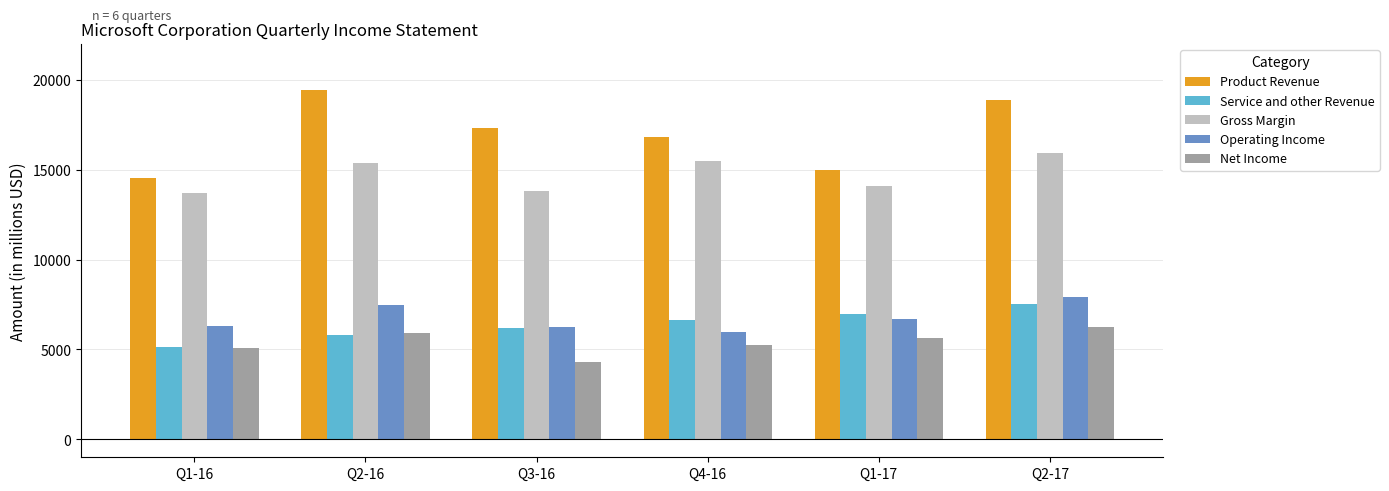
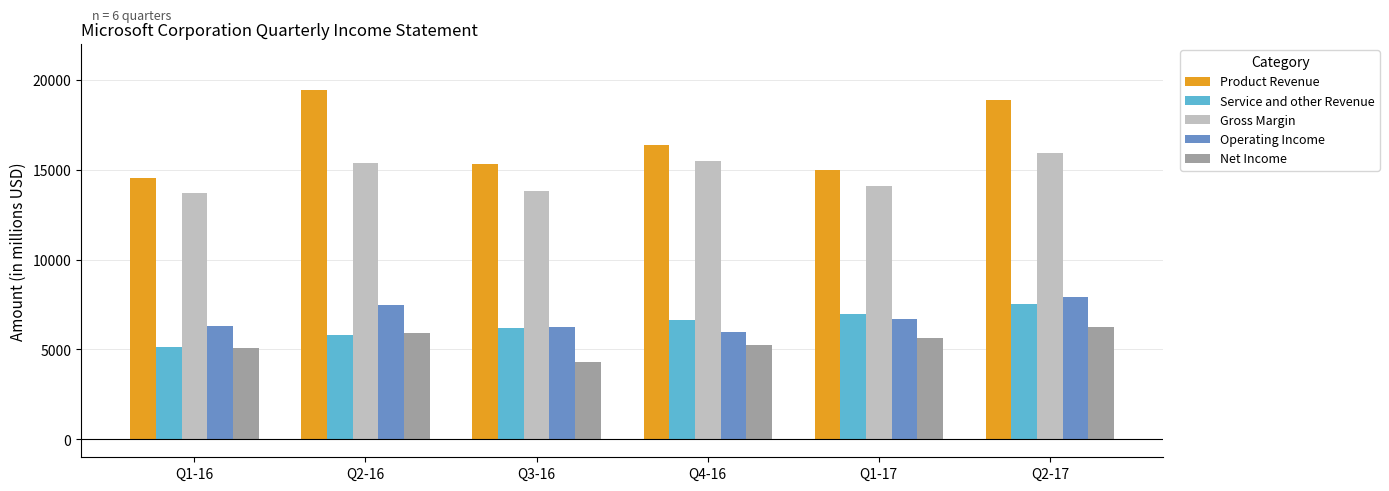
Product Revenue, Q3-16: 17300 -> 15300
Product Revenue, Q4-16: 16800 -> 16400
